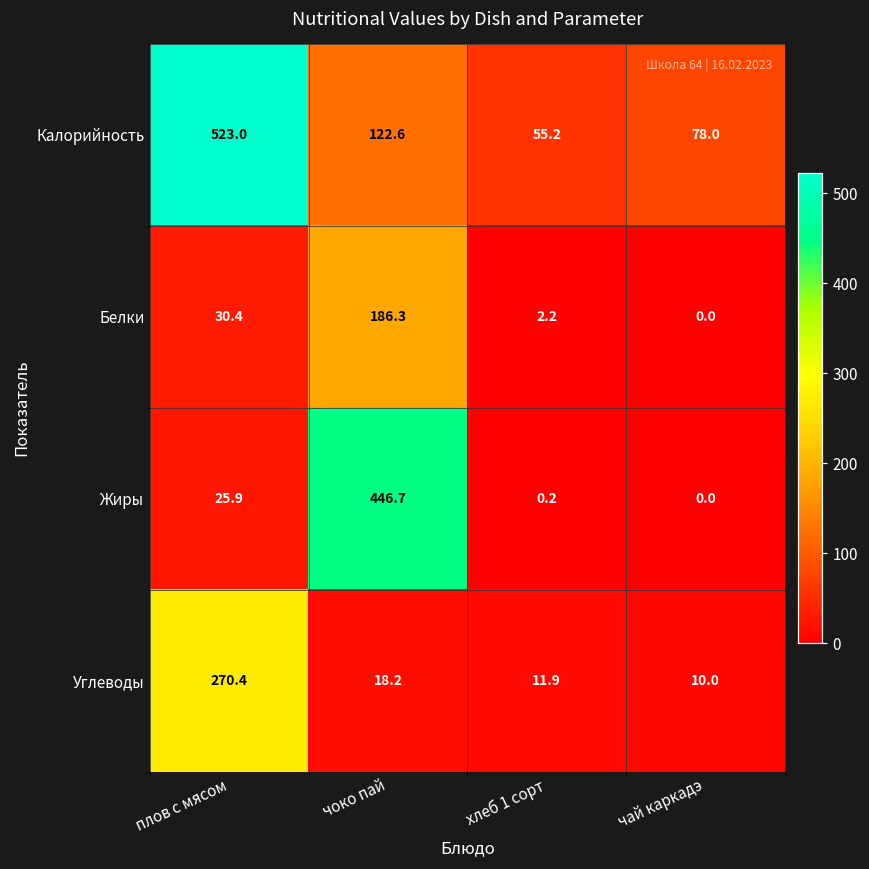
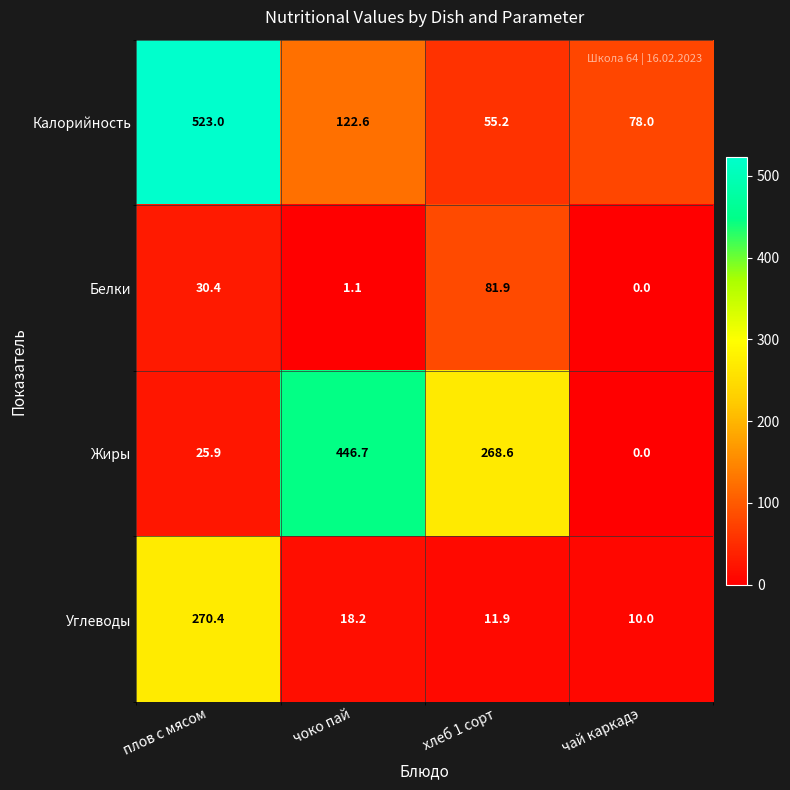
Белки, чоко пай: 186.3 -> 1.1
Белки, хлеб 1 сорт: 2.2 -> 81.9
Жиры, хлеб 1 сорт: 0.2 -> 268.6
